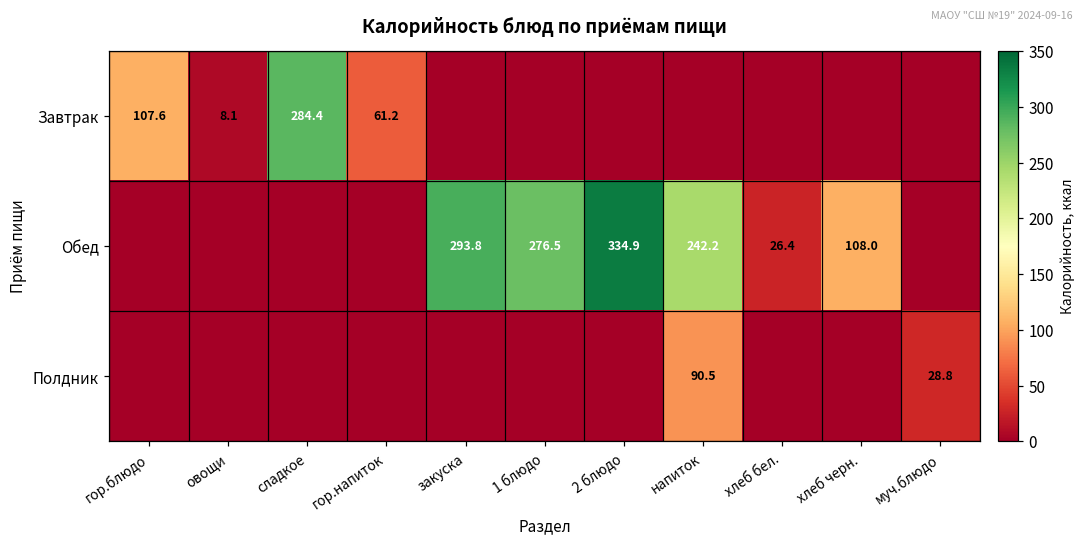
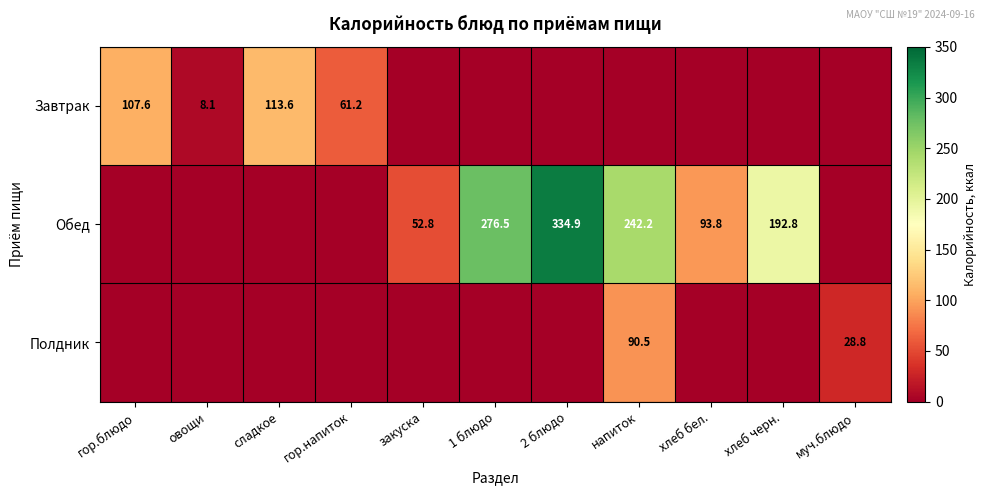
Завтрак, сладкое: 284.4 -> 113.6
Обед, закуска: 293.8 -> 52.8
Обед, хлеб бел.: 26.4 -> 93.8
Обед, хлеб черн.: 108.0 -> 192.8
